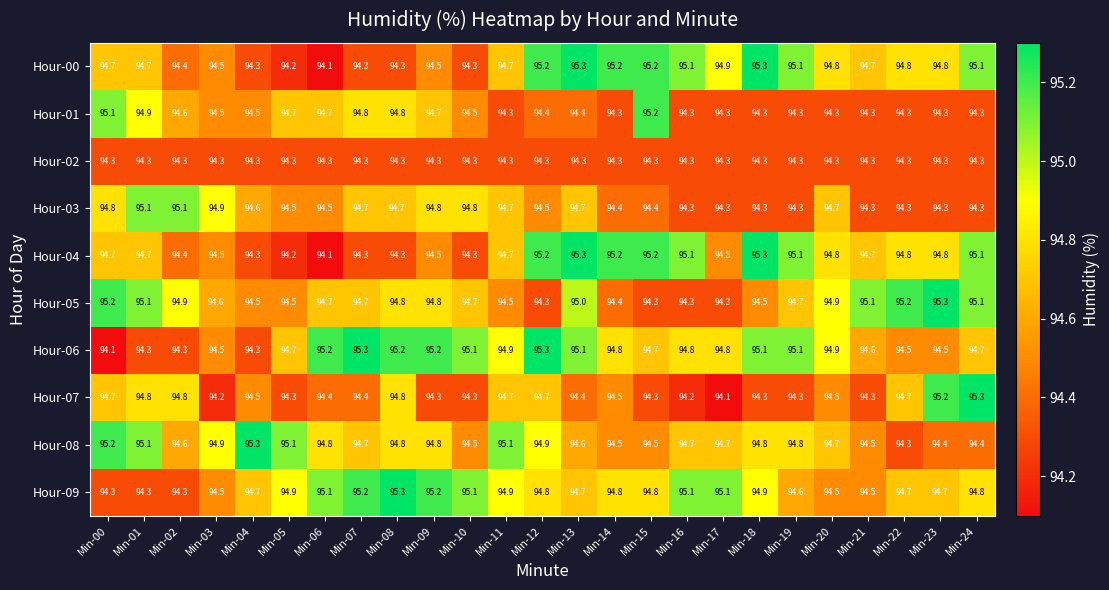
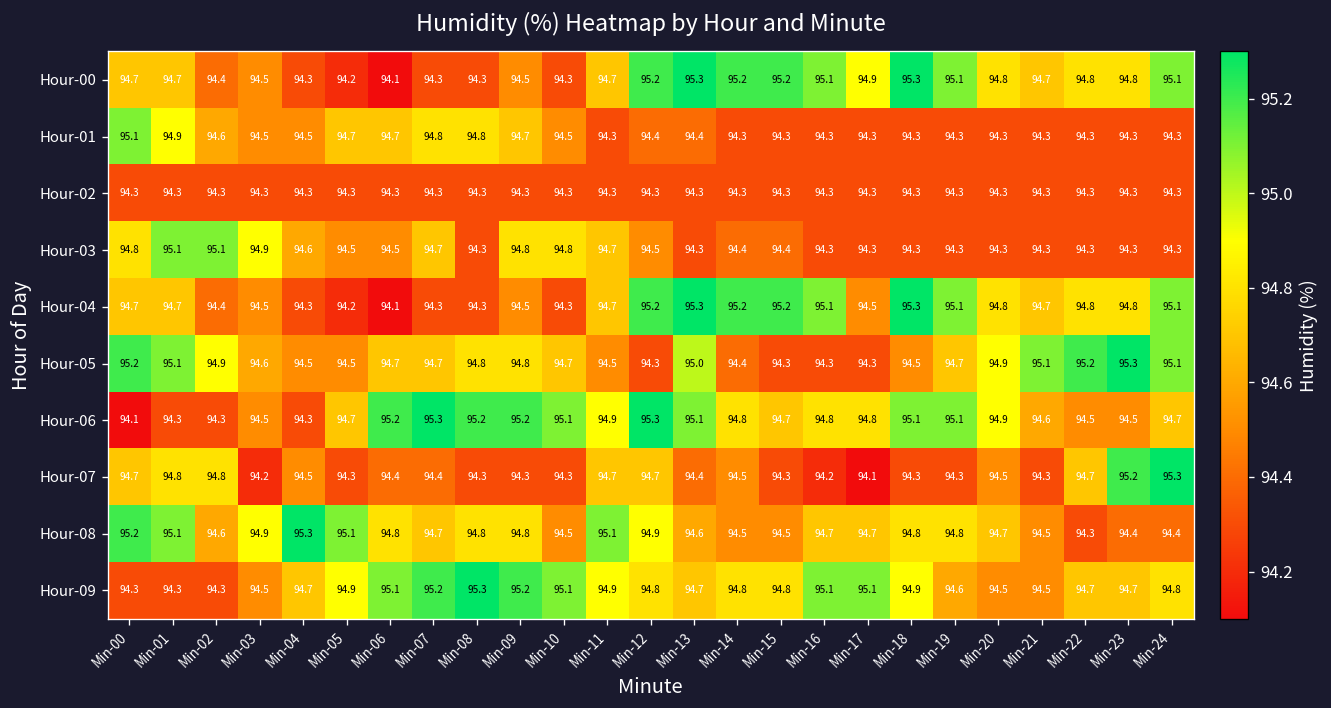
Hour-01, Min-15: 95.2 -> 94.3
Hour-03, Min-08: 94.7 -> 94.3
Hour-03, Min-13: 94.7 -> 94.3
Hour-03, Min-20: 94.7 -> 94.3
Hour-07, Min-08: 94.8 -> 94.3
